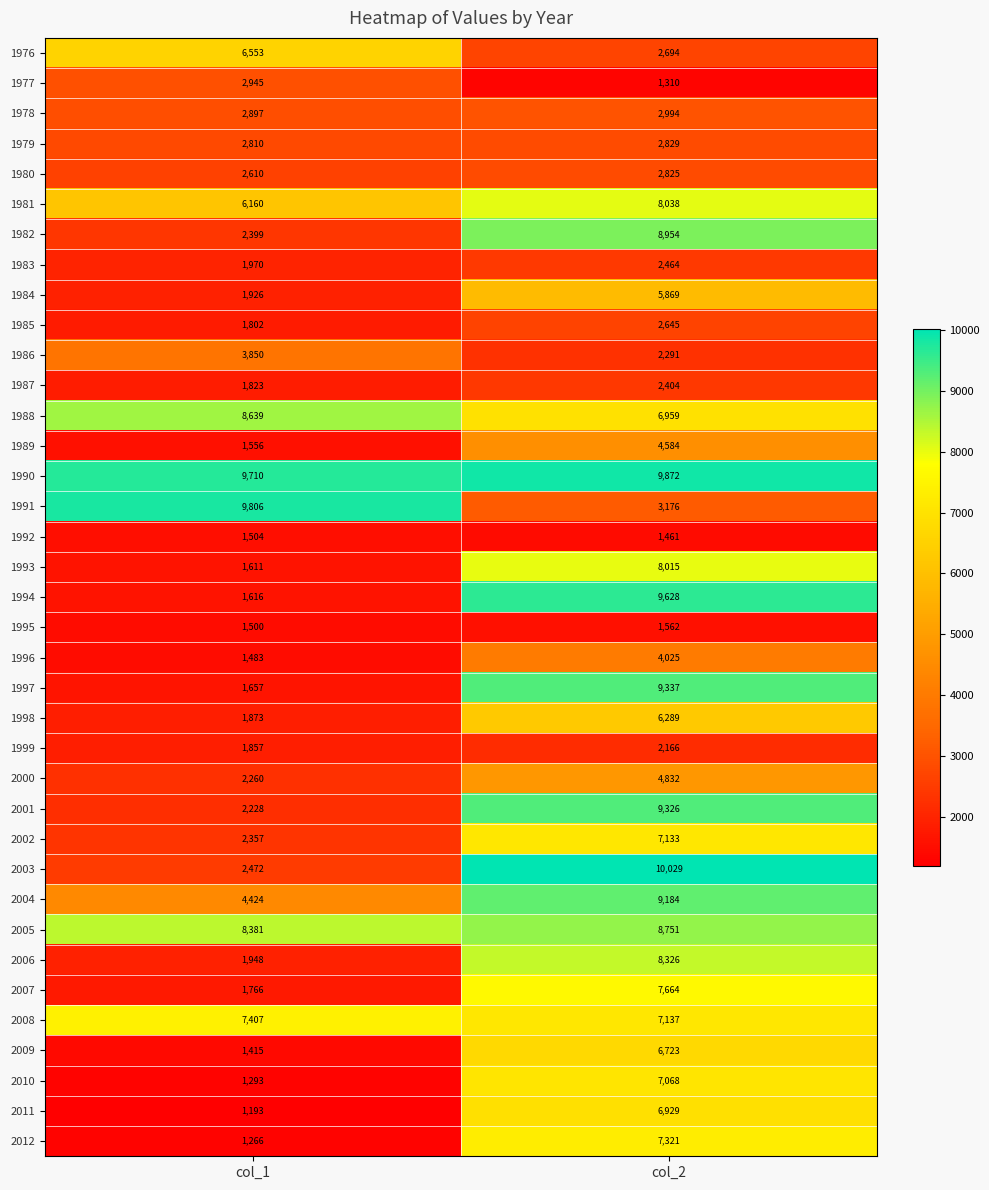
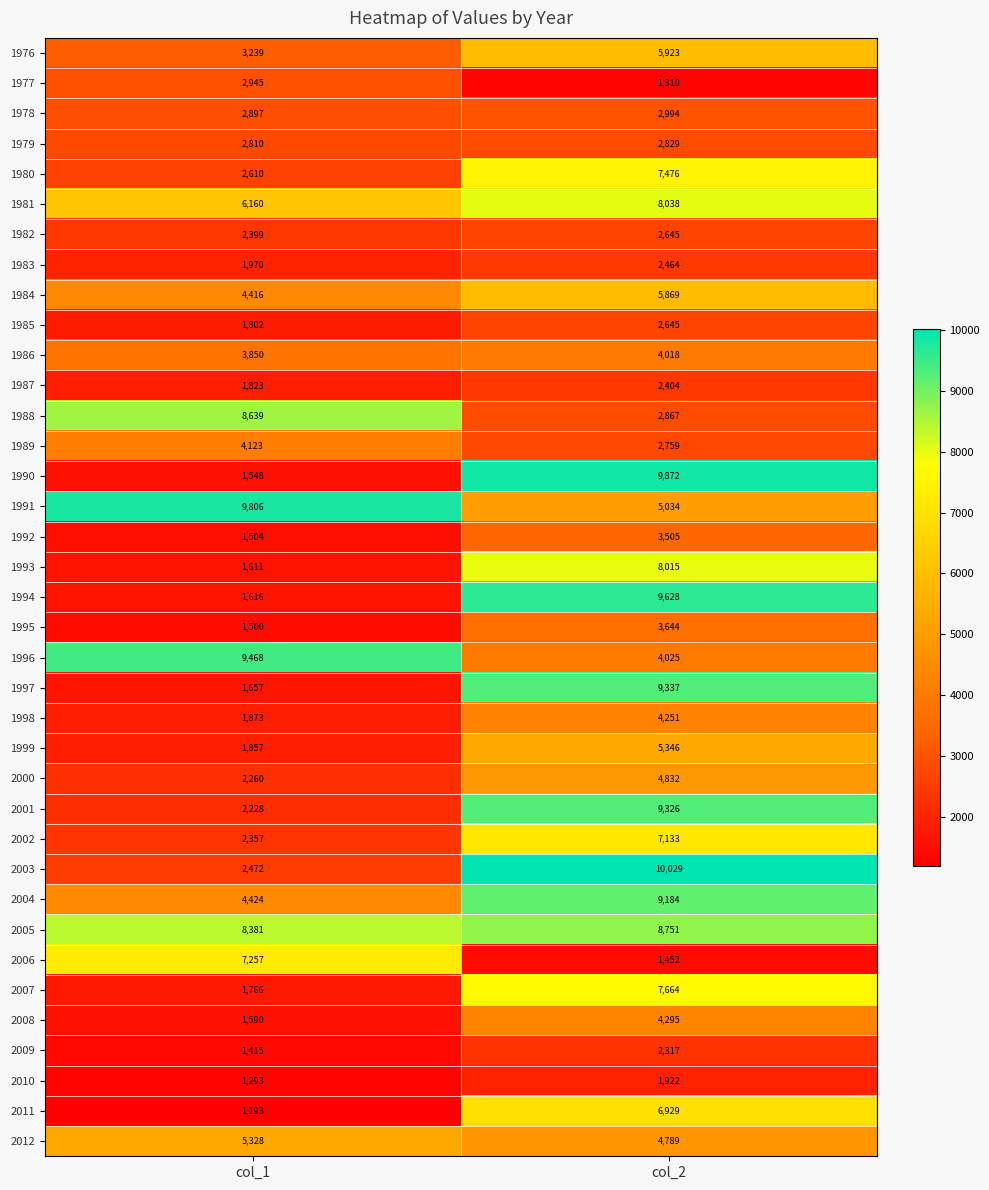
1976, col_1: 6,553 -> 3,239
1976, col_2: 2,694 -> 5,923
1980, col_2: 2,825 -> 7,476
1982, col_2: 8,954 -> 2,645
1984, col_1: 1,926 -> 4,416
1986, col_2: 2,291 -> 4,018
1988, col_2: 6,959 -> 2,867
1989, col_1: 1,556 -> 4,123
1989, col_2: 4,584 -> 2,759
1990, col_1: 9,710 -> 1,548
1991, col_2: 3,176 -> 5,034
1992, col_2: 1,461 -> 3,505
1995, col_2: 1,562 -> 3,644
1996, col_1: 1,483 -> 9,468
1998, col_2: 6,289 -> 4,251
1999, col_2: 2,166 -> 5,346
2006, col_1: 1,948 -> 7,257
2006, col_2: 8,326 -> 1,452
2008, col_1: 7,407 -> 1,590
2008, col_2: 7,137 -> 4,295
2009, col_2: 6,723 -> 2,317
2010, col_2: 7,068 -> 1,922
2012, col_1: 1,266 -> 5,328
2012, col_2: 7,321 -> 4,789
